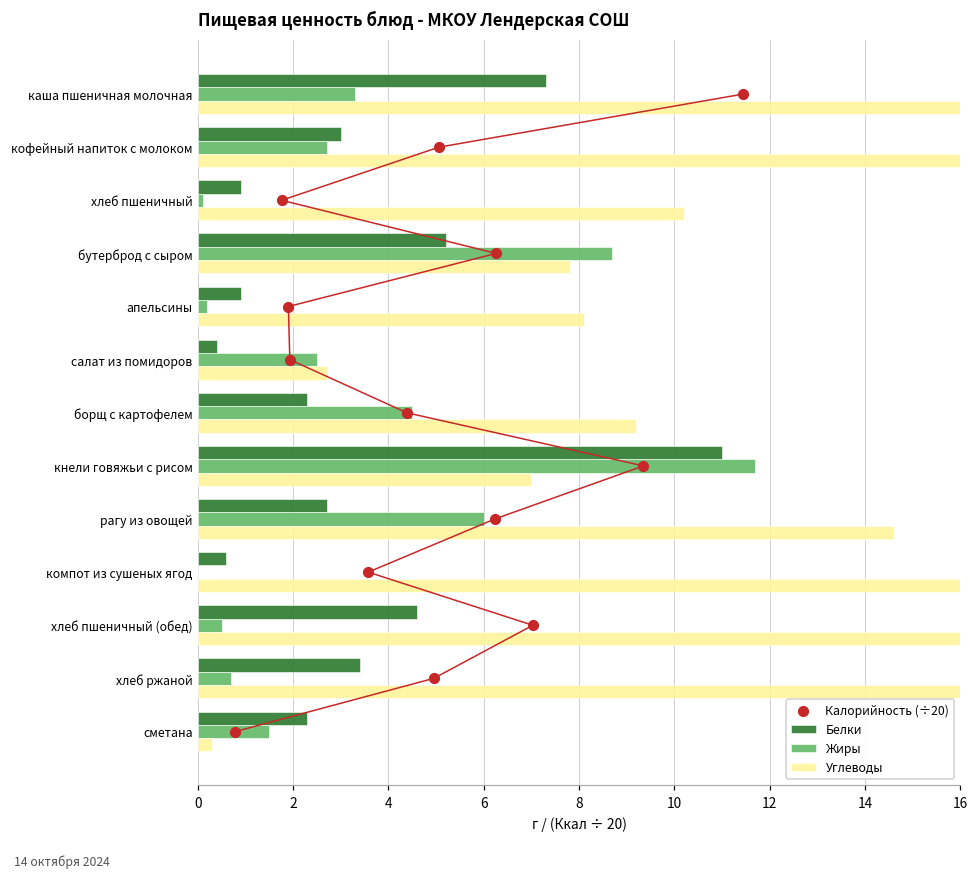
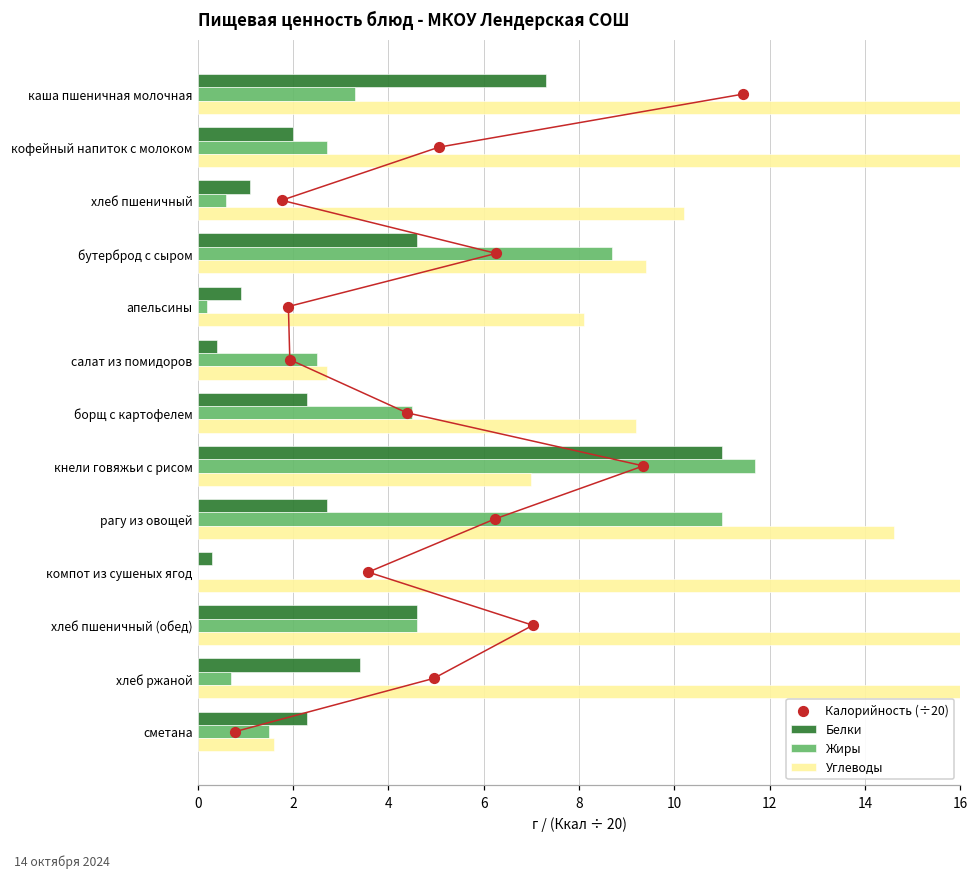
Белки, кофейный напиток с молоком: 3 -> 2
Белки, хлеб пшеничный: 0.9 -> 1.1
Жиры, хлеб пшеничный: 0.1 -> 0.6
Белки, бутерброд с сыром: 5.2 -> 4.6
Углеводы, бутерброд с сыром: 7.8 -> 9.4
Жиры, рагу из овощей: 6 -> 11
Белки, компот из сушеных ягод: 0.6 -> 0.3
Жиры, хлеб пшеничный (обед): 0.5 -> 4.6
Углеводы, сметана: 0.3 -> 1.6
